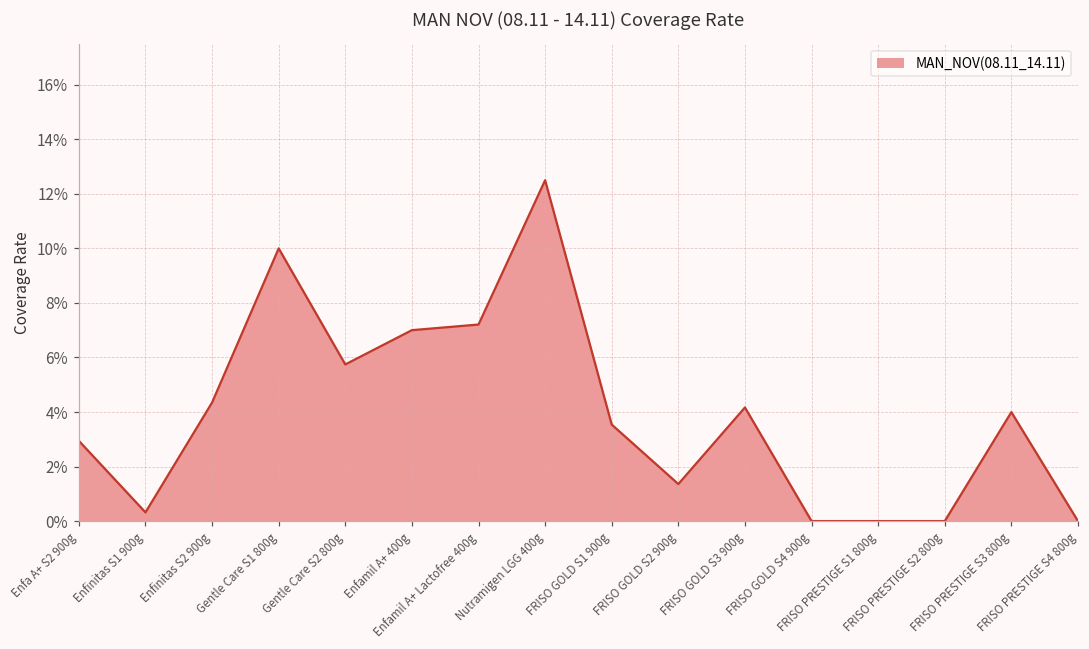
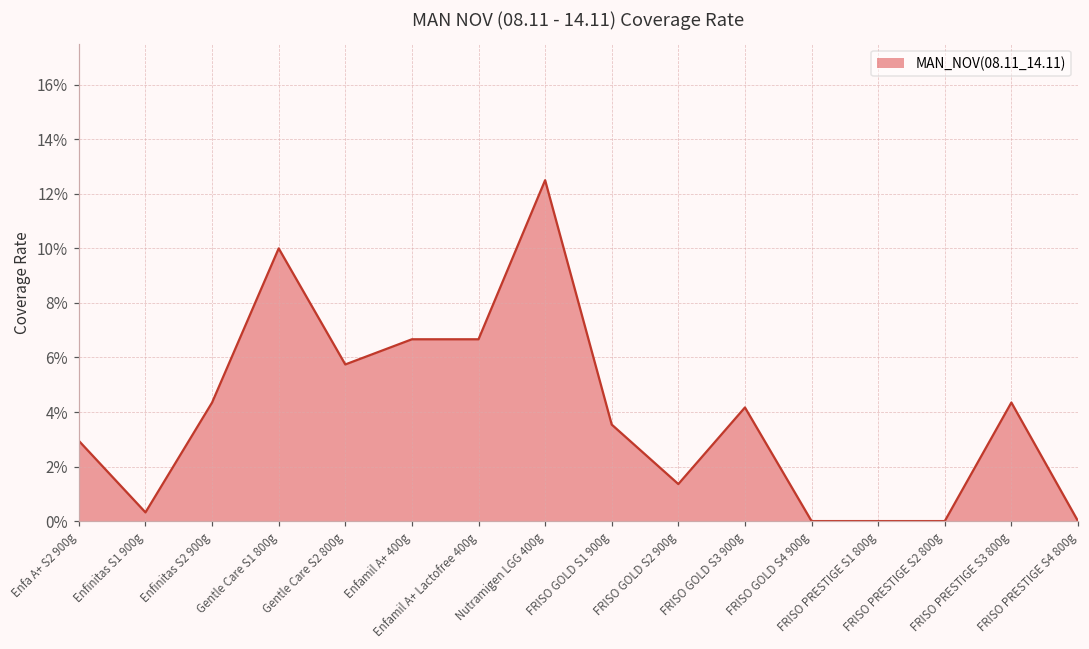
Enfamil A+ 400g: 7.0% -> 6.7%
Enfamil A+ Lactofree 400g: 7.2% -> 6.7%
FRISO PRESTIGE S3 800g: 4.0% -> 4.3%
